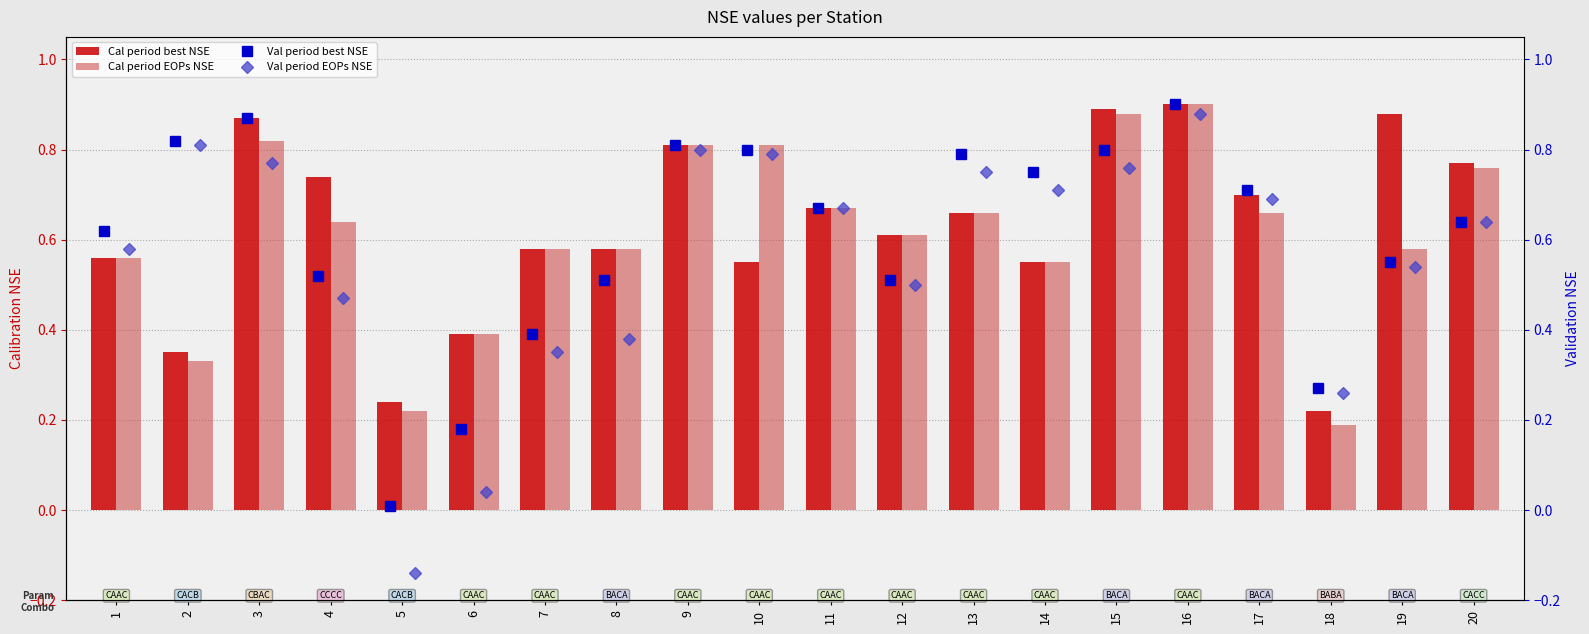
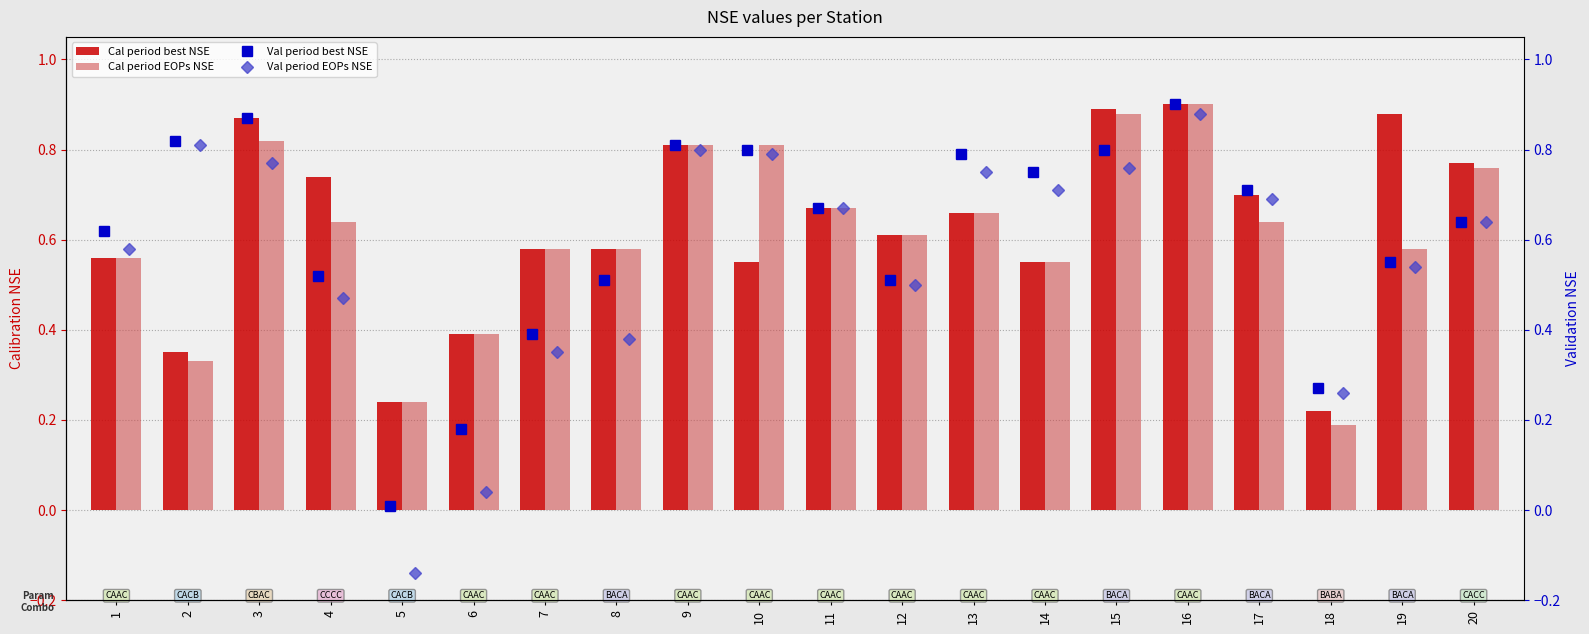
Cal period EOPs NSE, 5: 0.22 -> 0.24
Cal period EOPs NSE, 17: 0.66 -> 0.64
